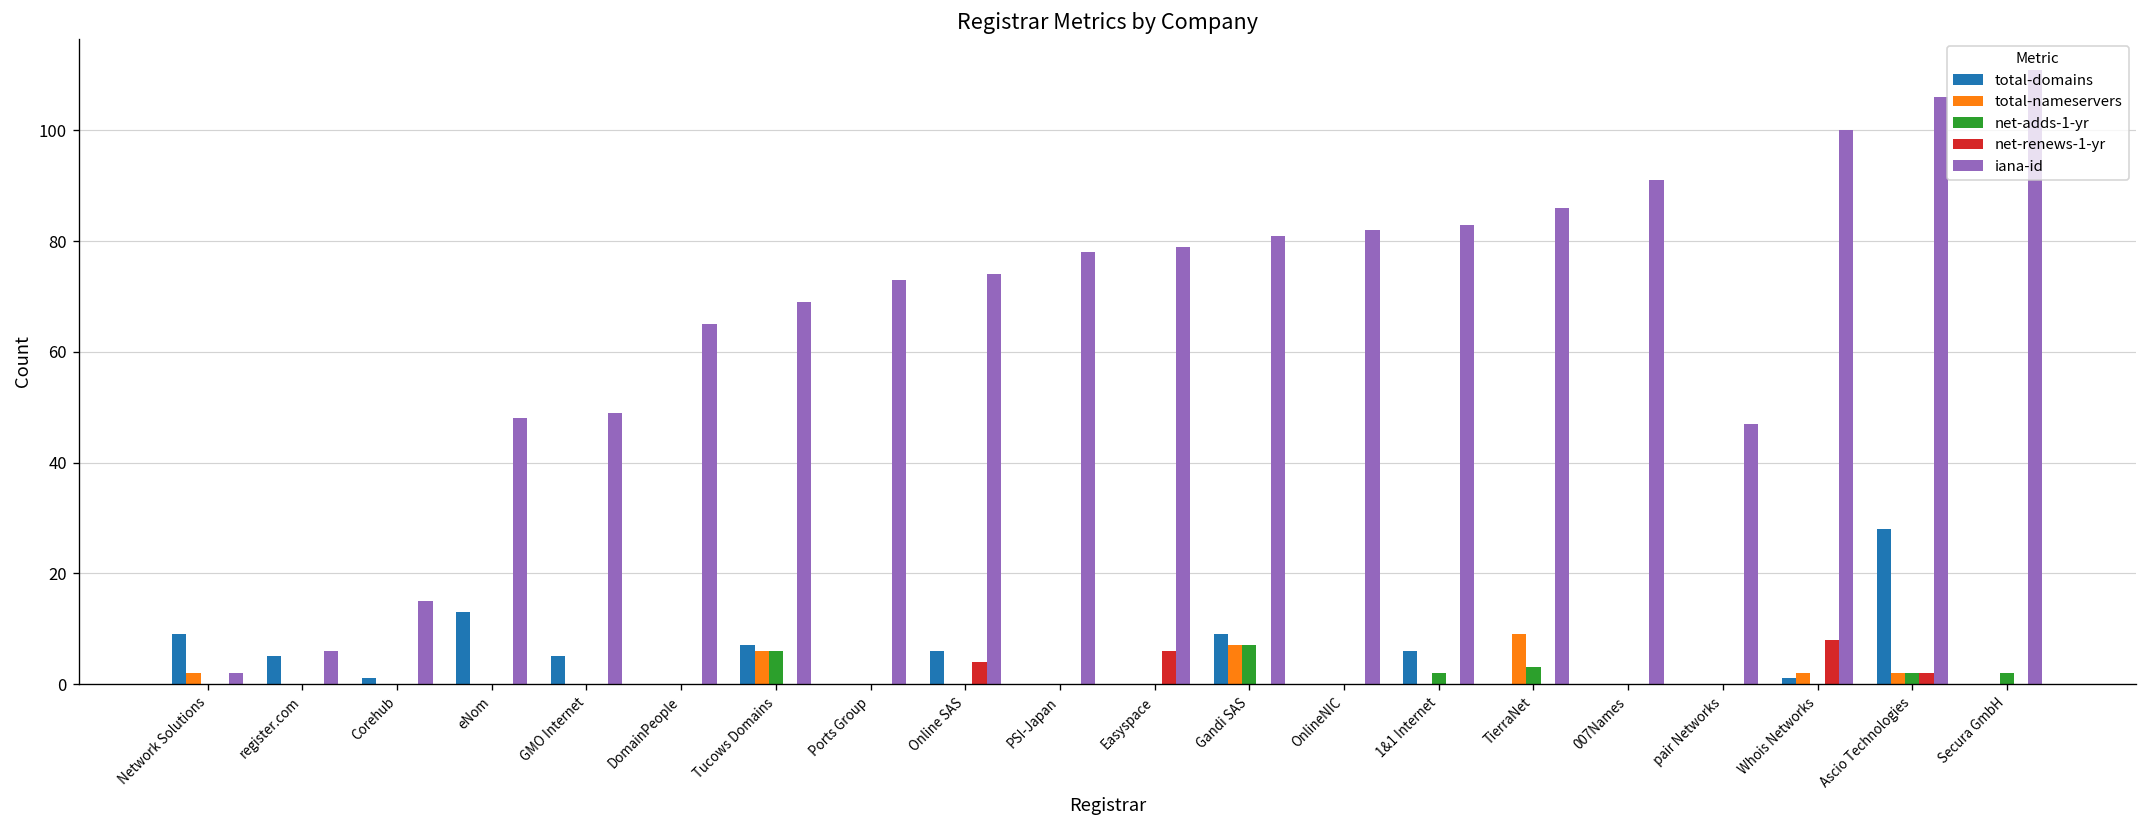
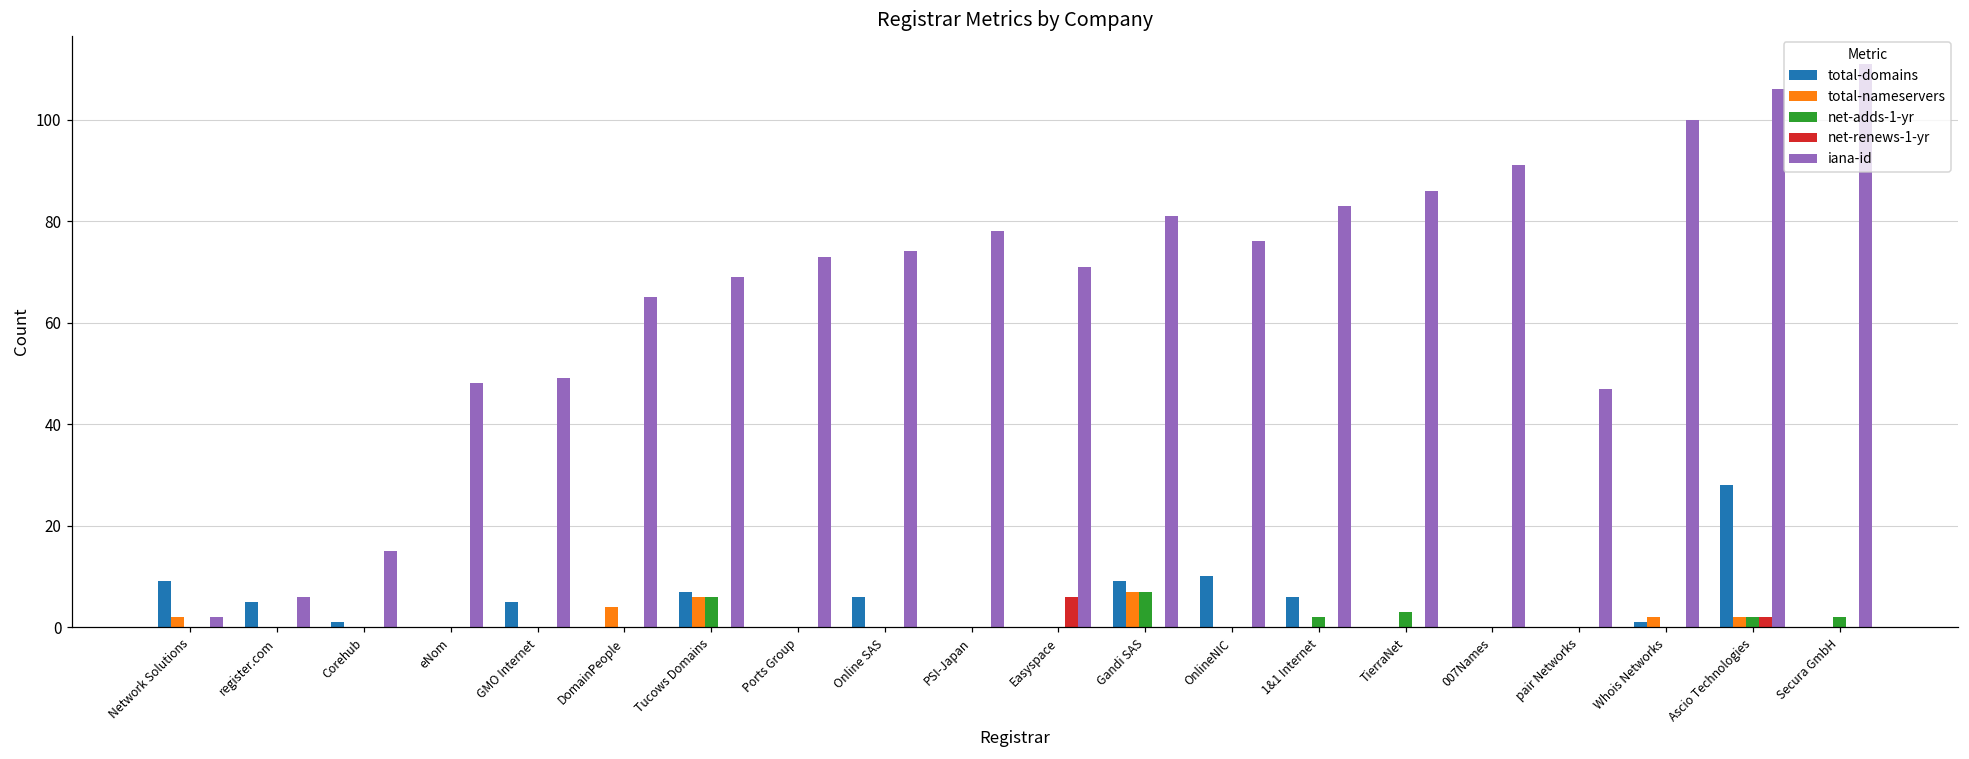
total-domains, eNom: 13 -> 0
total-nameservers, DomainPeople: 0 -> 4
net-renews-1-yr, Online SAS: 4 -> 0
iana-id, Easyspace: 79 -> 71
total-domains, OnlineNIC: 0 -> 10
iana-id, OnlineNIC: 82 -> 76
total-nameservers, TierraNet: 9 -> 0
net-renews-1-yr, Whois Networks: 8 -> 0
